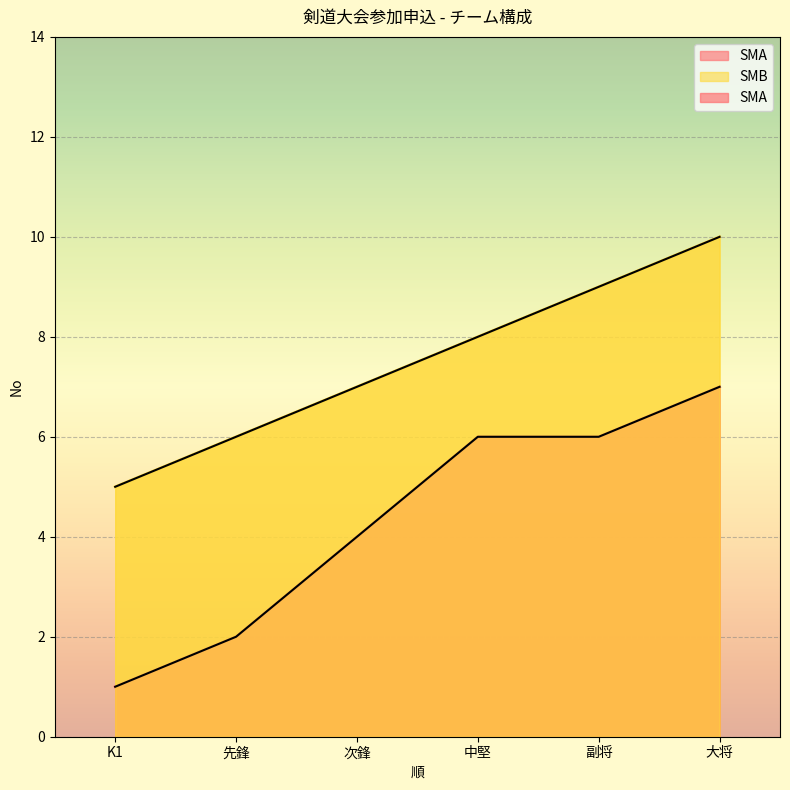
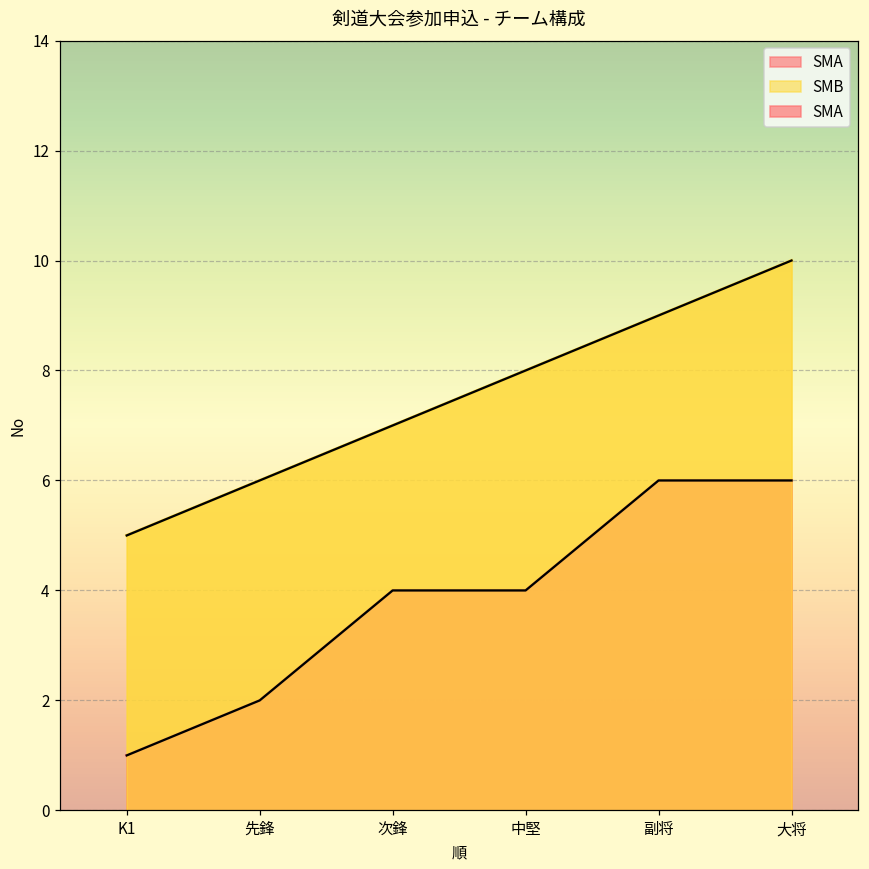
SMA, 中堅: 6 -> 4
SMA, 大将: 7 -> 6
